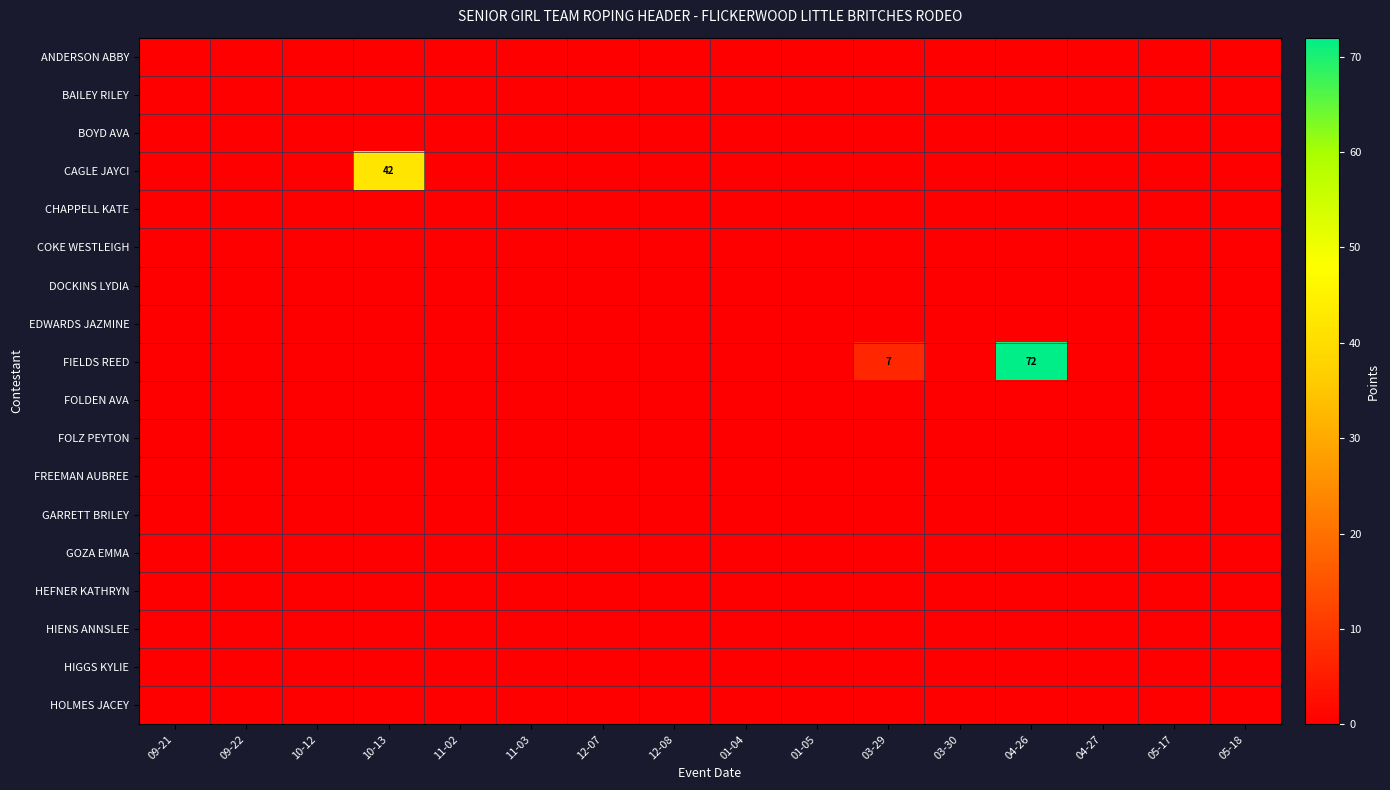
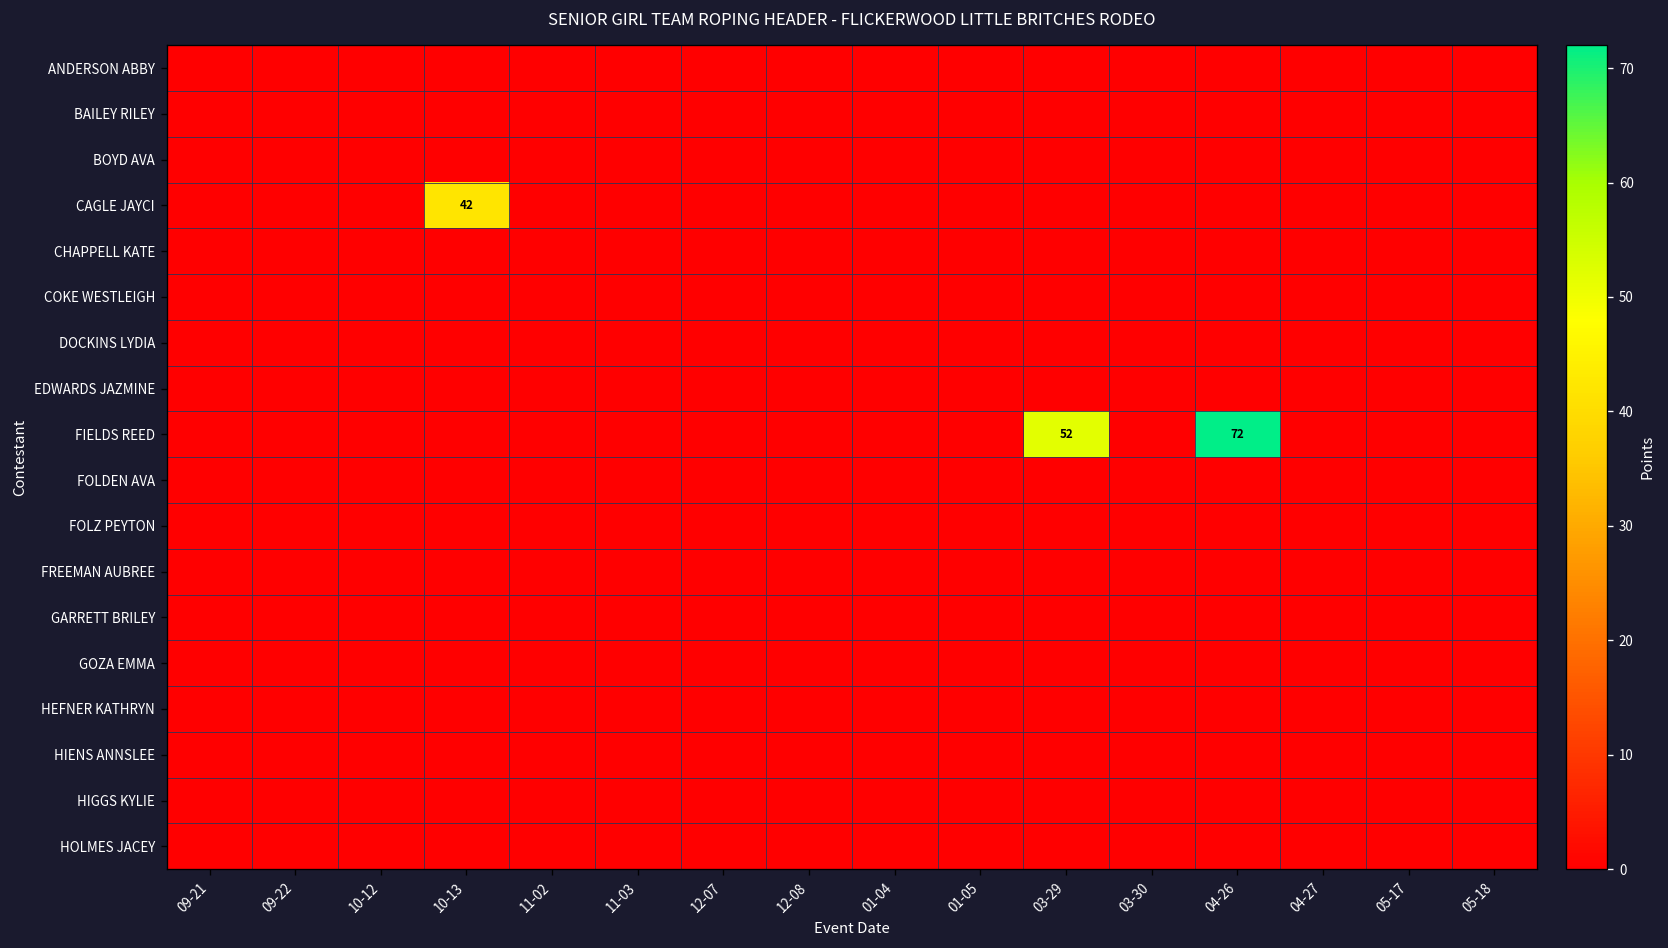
FIELDS REED, 03-29: 7 -> 52
